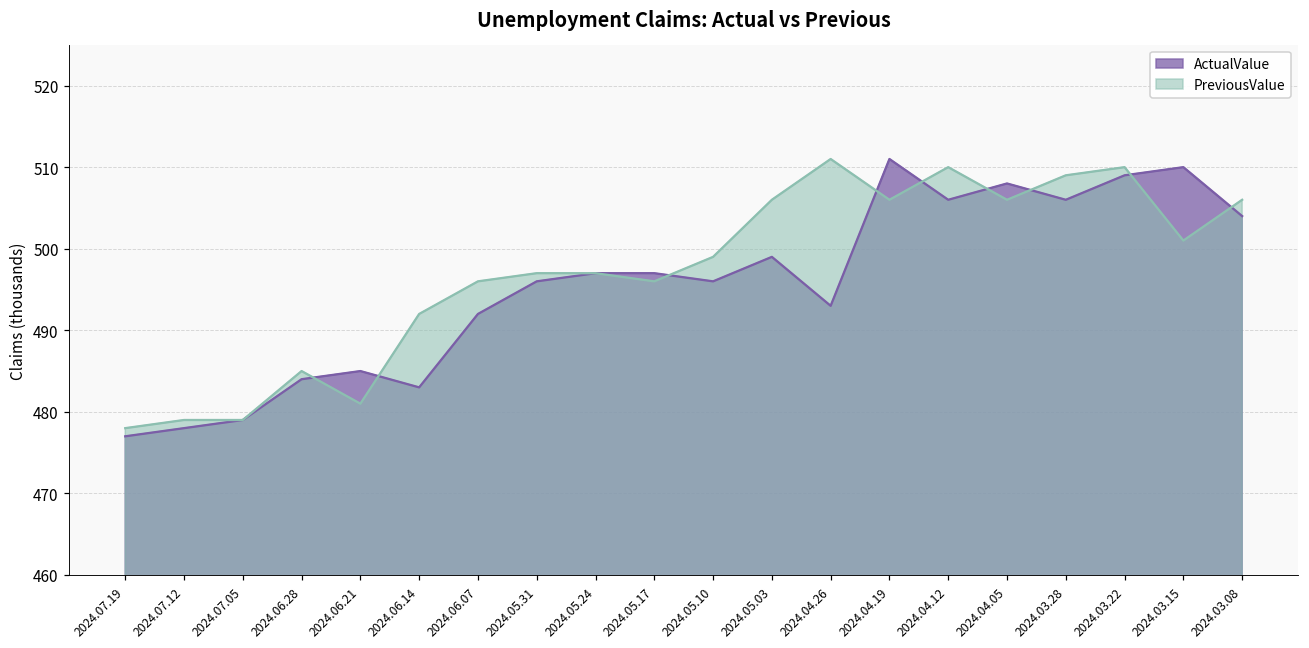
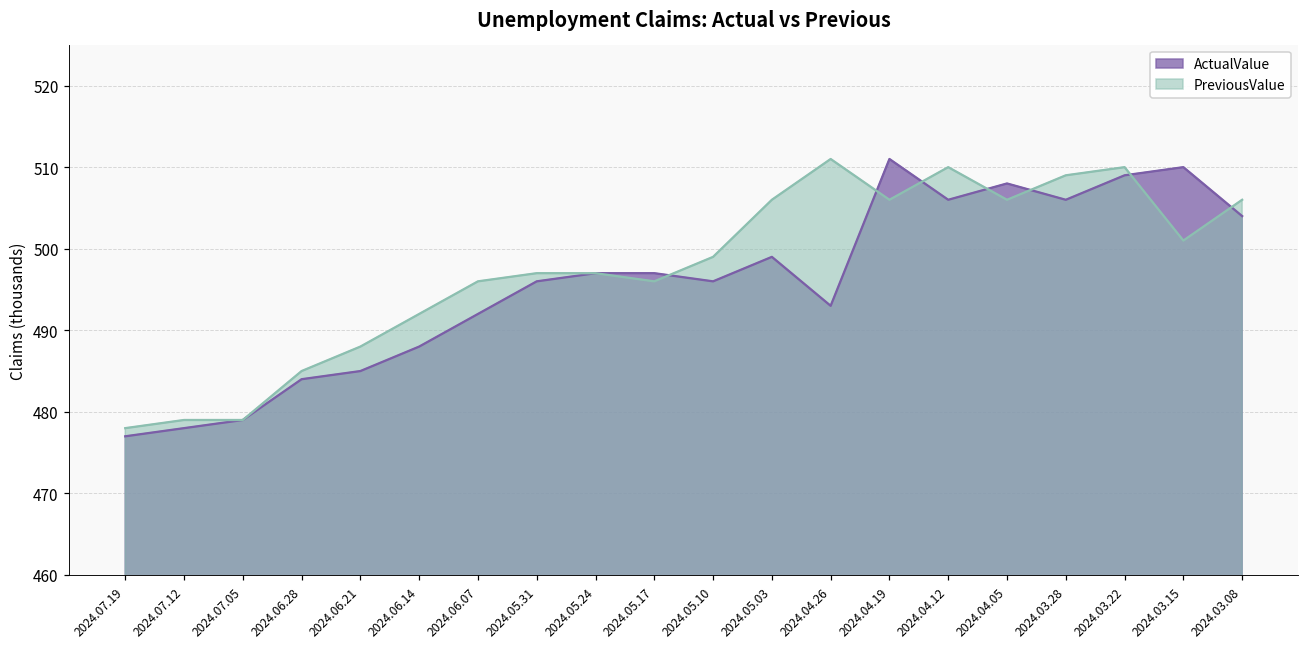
PreviousValue, 2024.06.21: 481 -> 488
ActualValue, 2024.06.14: 483 -> 488
